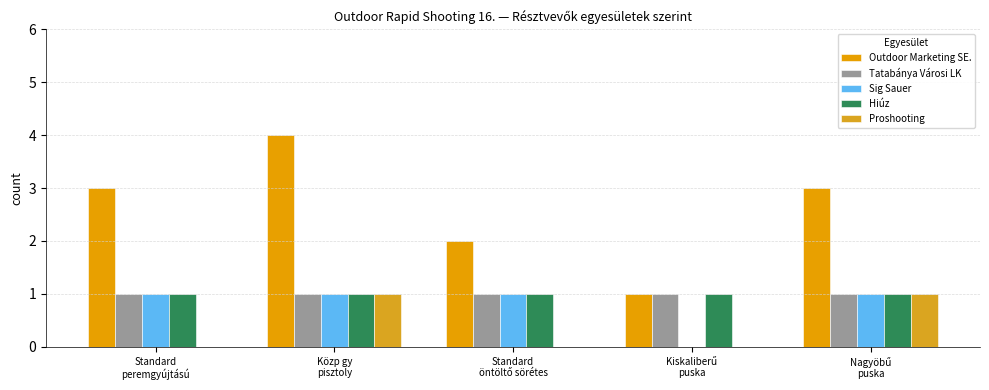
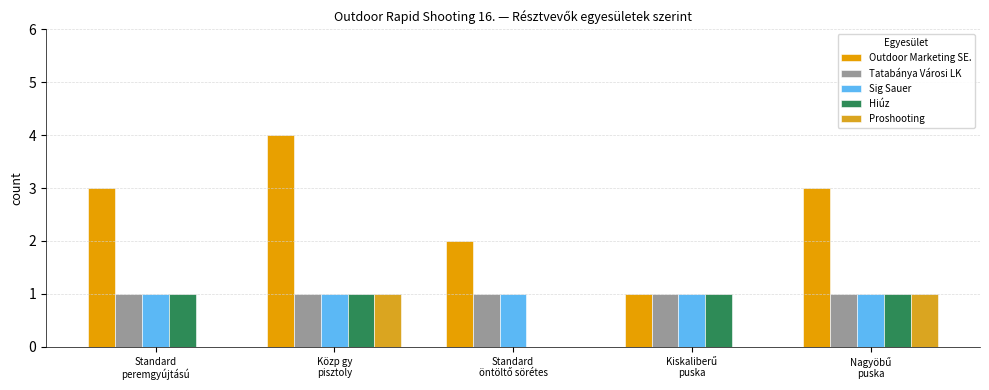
Hiúz, Standard öntöltő sörétes: 1 -> 0
Sig Sauer, Kiskaliberű puska: 0 -> 1
